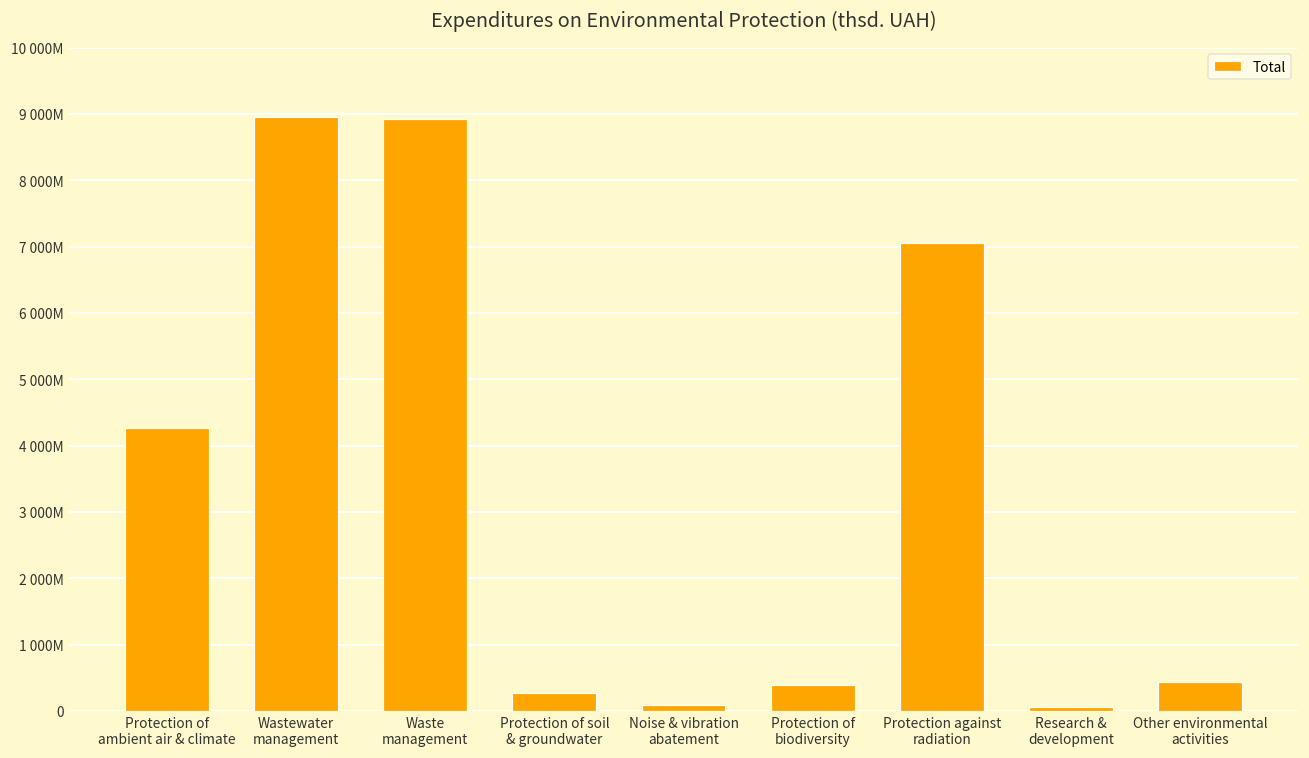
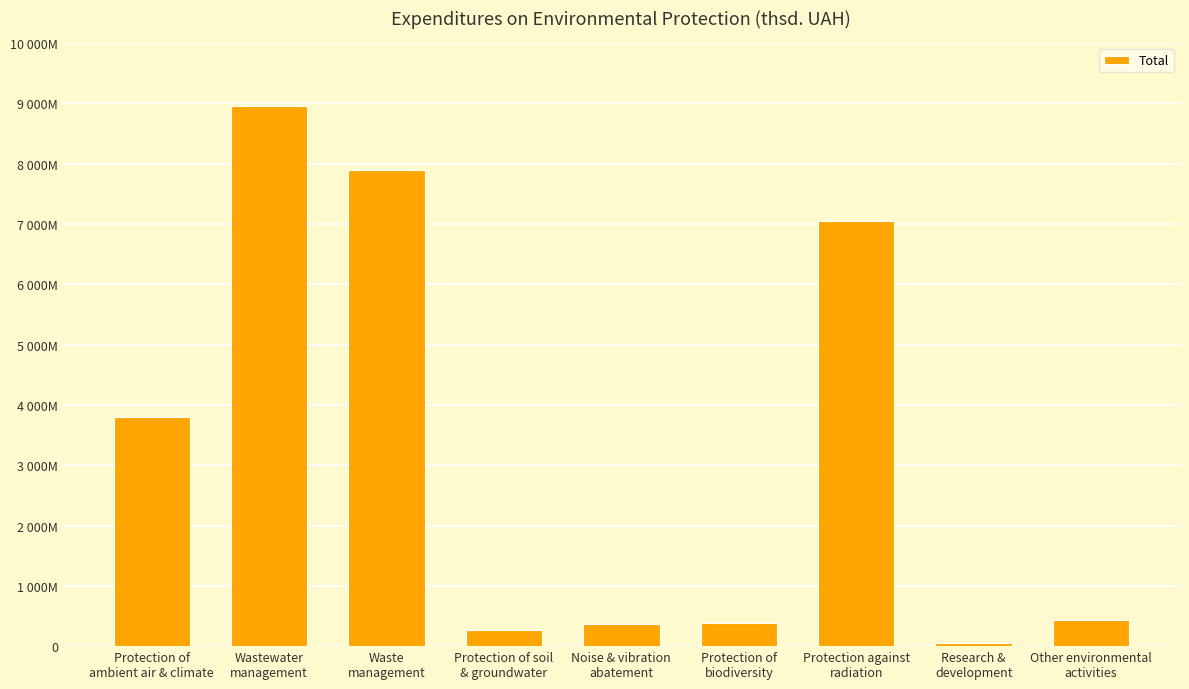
Protection of ambient air & climate: 4300000000 -> 3800000000
Waste management: 8900000000 -> 7900000000
Noise & vibration abatement: 100000000 -> 400000000
